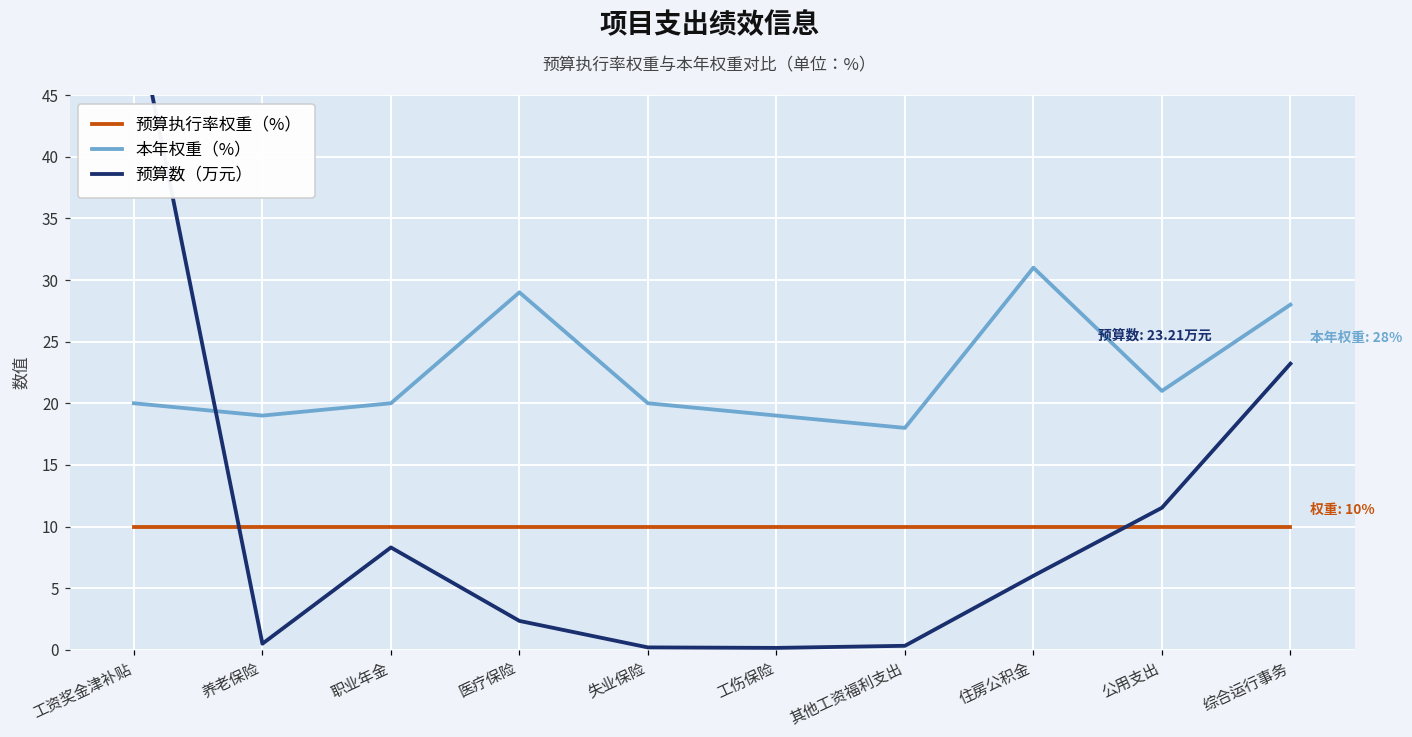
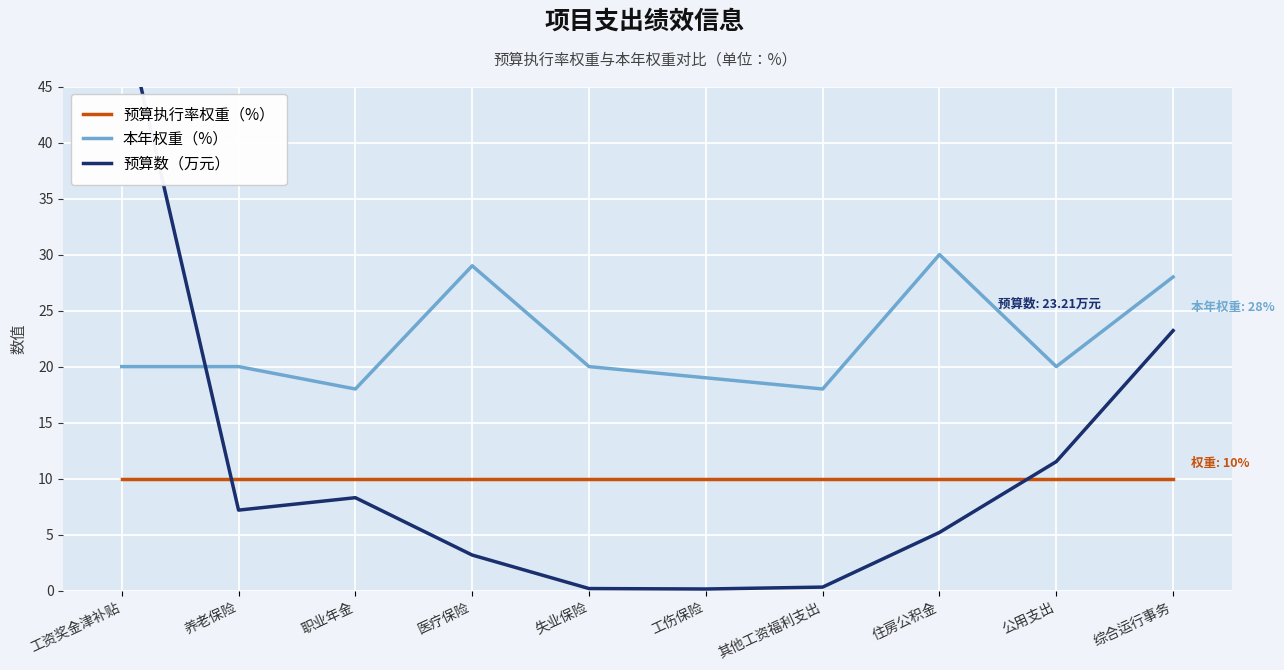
本年权重（%）, 养老保险: 19 -> 20
预算数（万元）, 养老保险: 0.5 -> 7.2
本年权重（%）, 职业年金: 20 -> 18
预算数（万元）, 医疗保险: 2.3 -> 3.2
本年权重（%）, 住房公积金: 31 -> 30
预算数（万元）, 住房公积金: 6.0 -> 5.2
本年权重（%）, 公用支出: 21 -> 20
